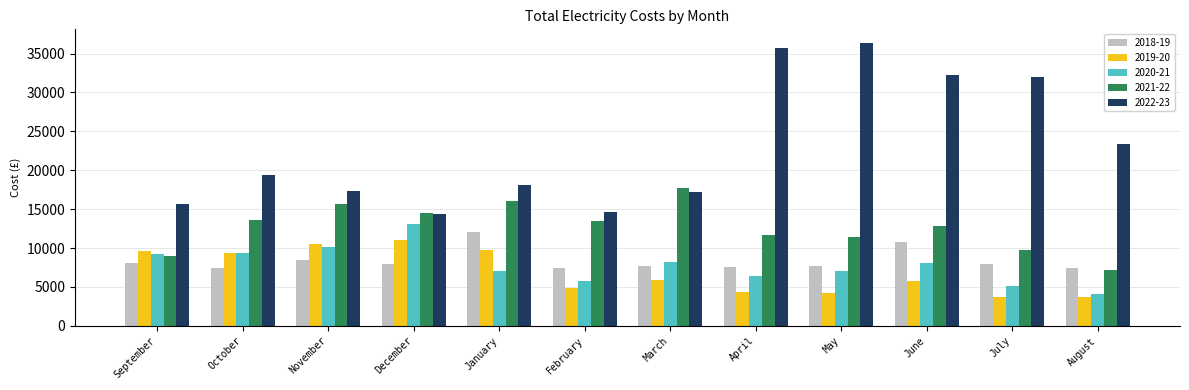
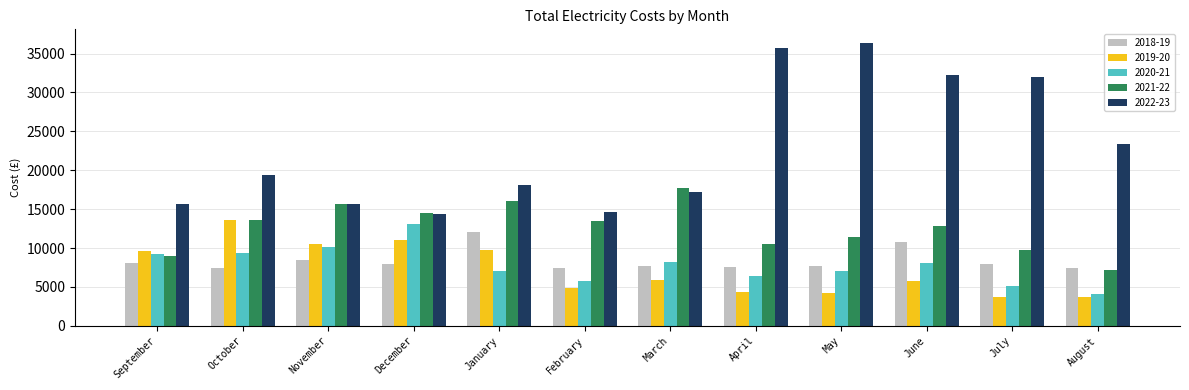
2019-20, October: 9000 -> 14000
2022-23, November: 17000 -> 16000
2021-22, April: 12000 -> 10000
